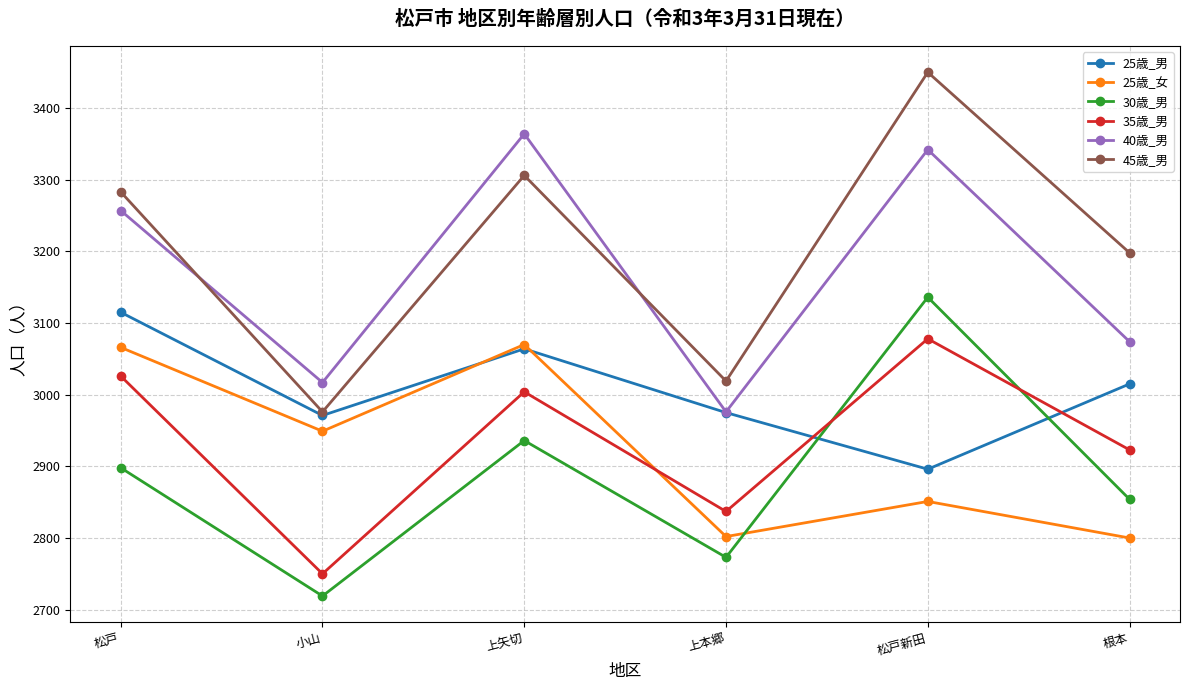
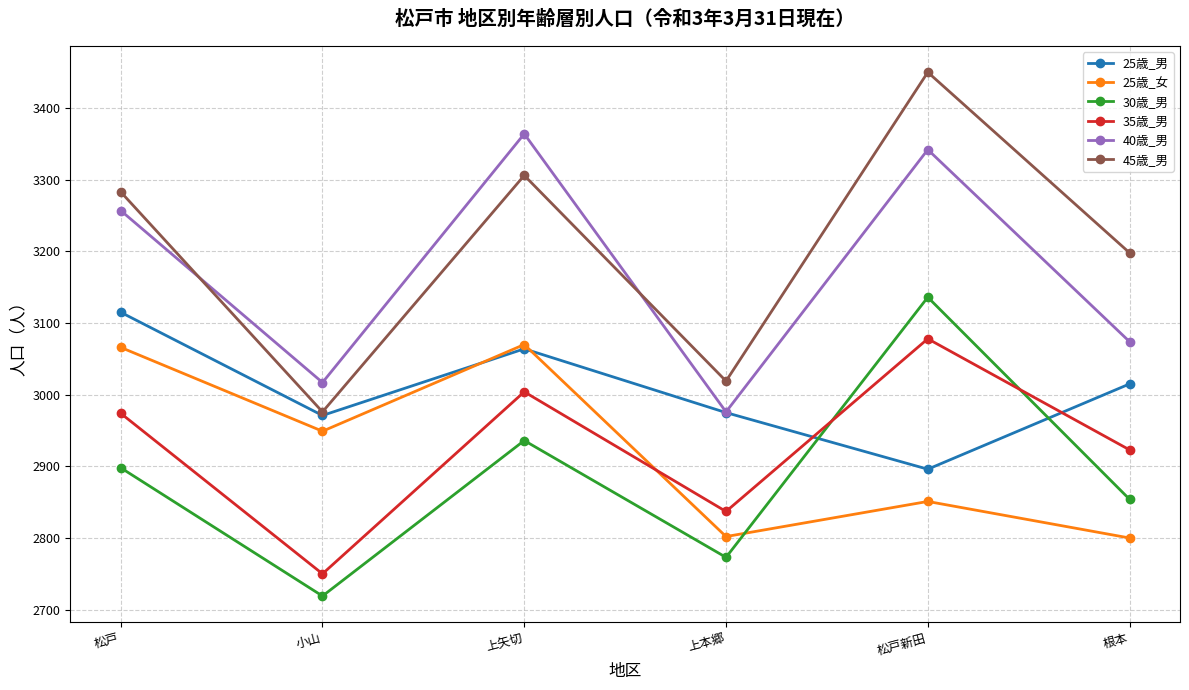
35歳_男, 松戸: 3030 -> 2970
